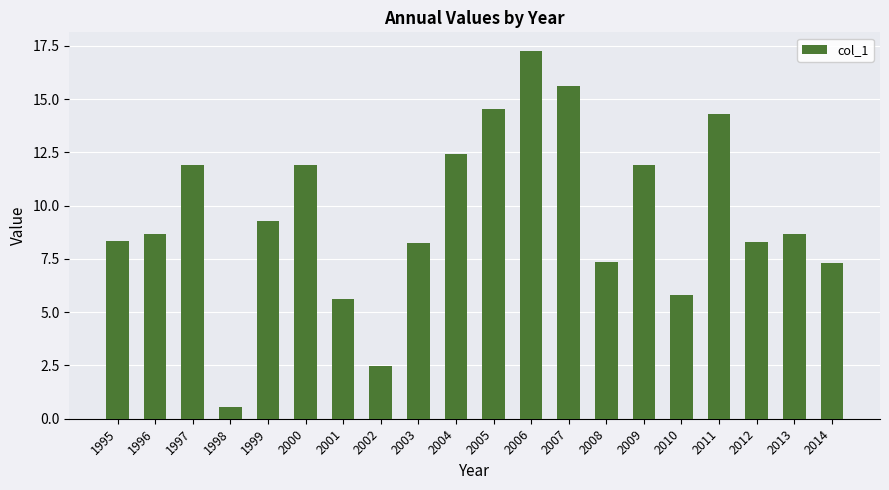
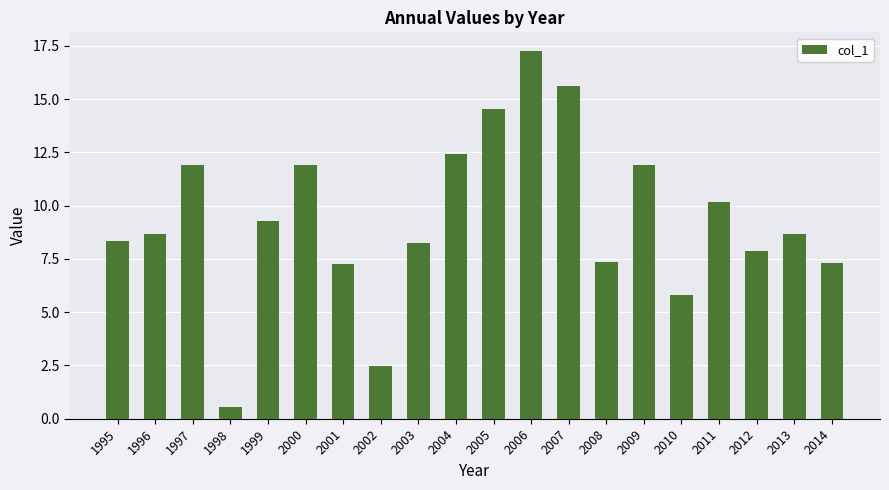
2001: 5.6 -> 7.3
2011: 14.3 -> 10.2
2012: 8.3 -> 7.9
